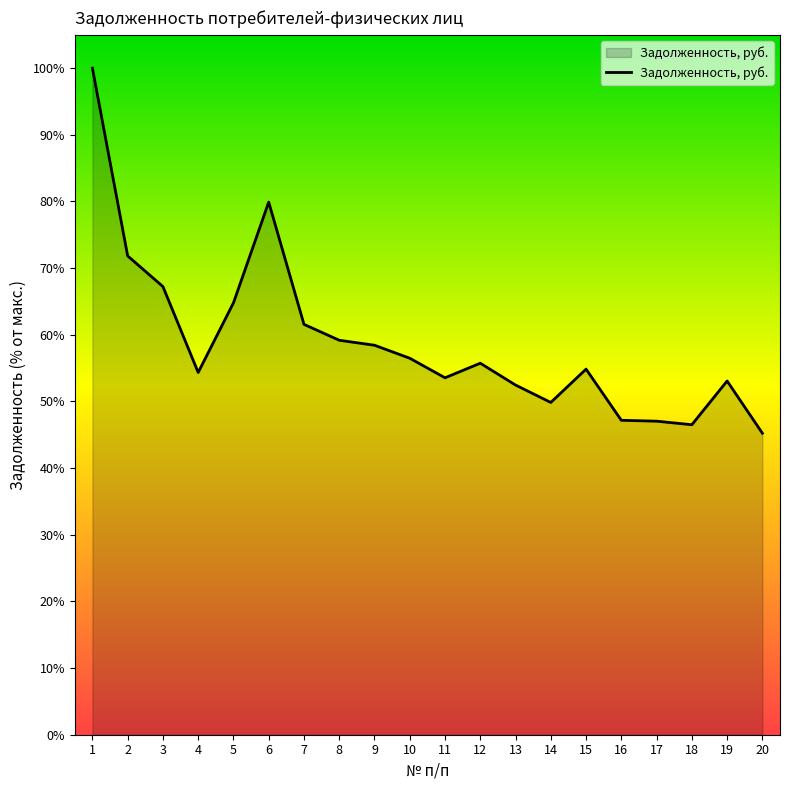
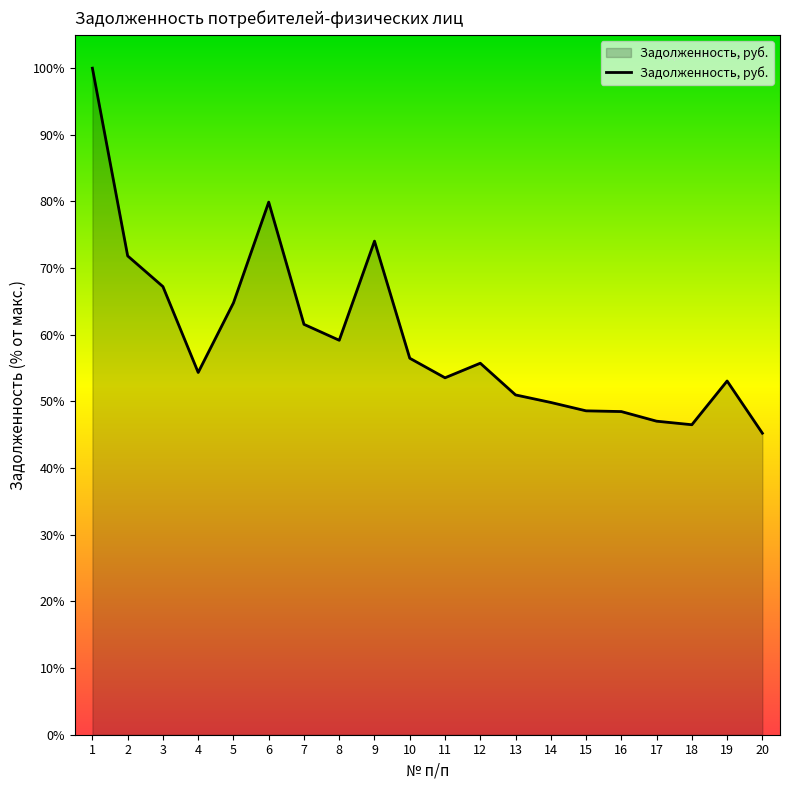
9: 58% -> 74%
13: 52% -> 51%
15: 55% -> 49%
16: 47% -> 48%
